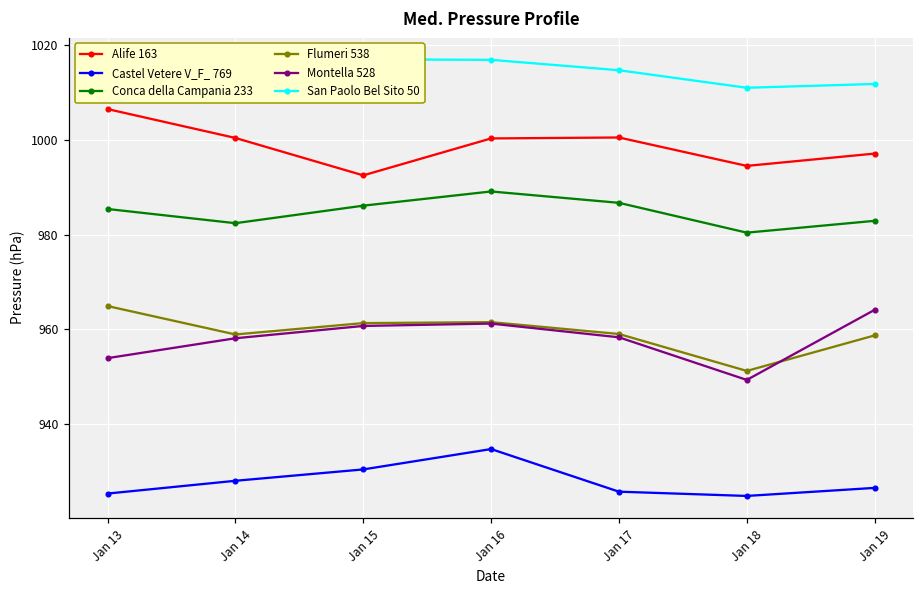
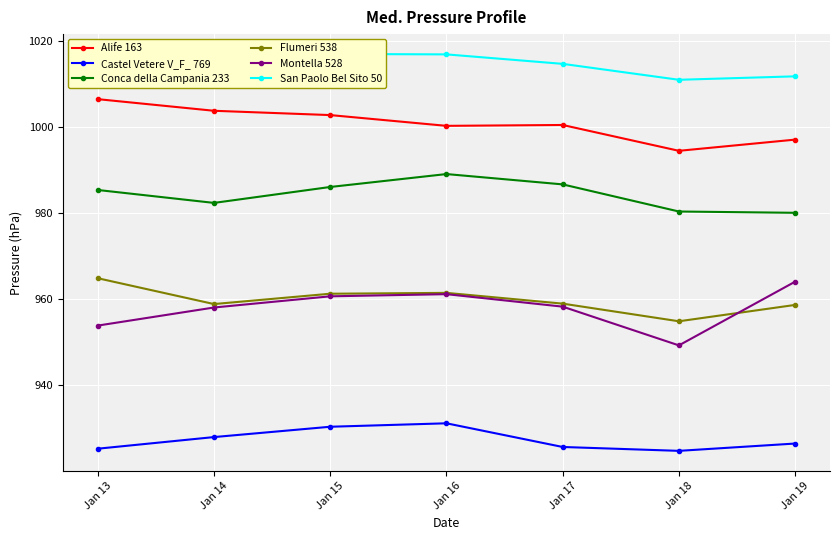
Alife 163, Jan 14: 1000 -> 1004
Alife 163, Jan 15: 993 -> 1003
Castel Vetere V_F_ 769, Jan 16: 935 -> 931
Flumeri 538, Jan 18: 951 -> 955
Conca della Campania 233, Jan 19: 983 -> 980
